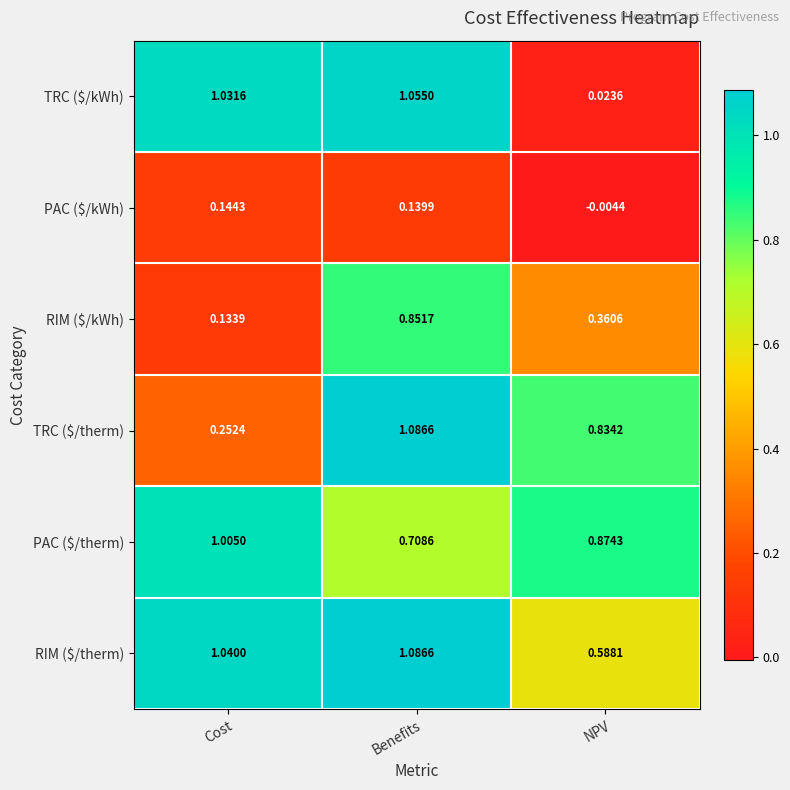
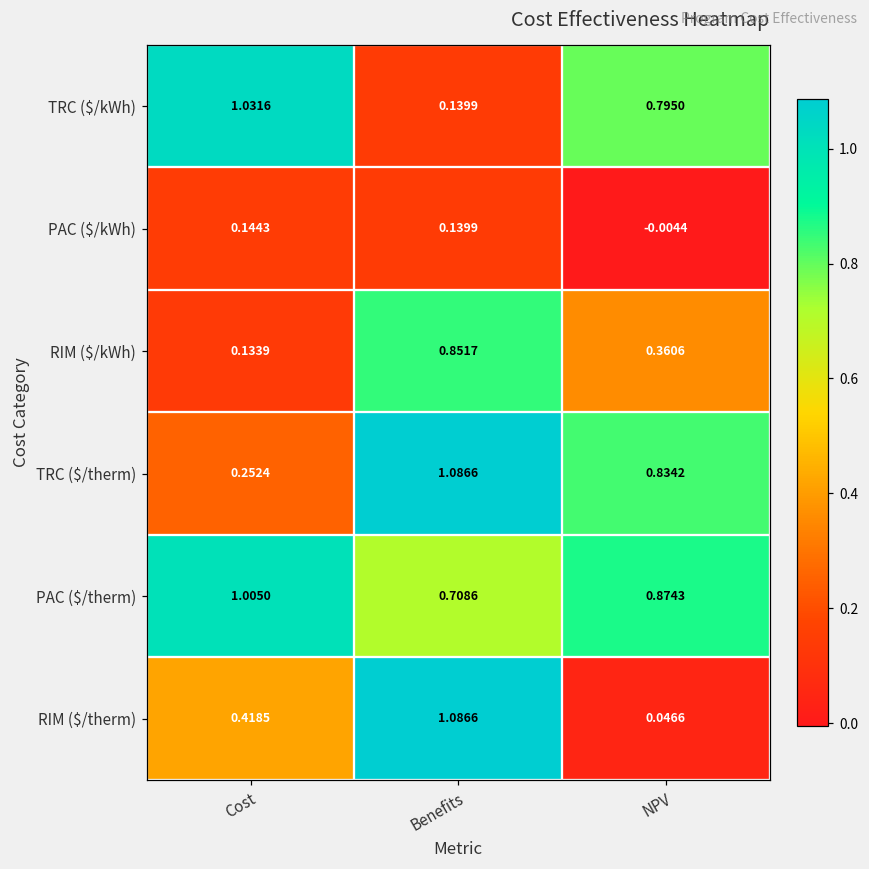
TRC ($/kWh), Benefits: 1.0550 -> 0.1399
TRC ($/kWh), NPV: 0.0236 -> 0.7950
RIM ($/therm), Cost: 1.0400 -> 0.4185
RIM ($/therm), NPV: 0.5881 -> 0.0466
